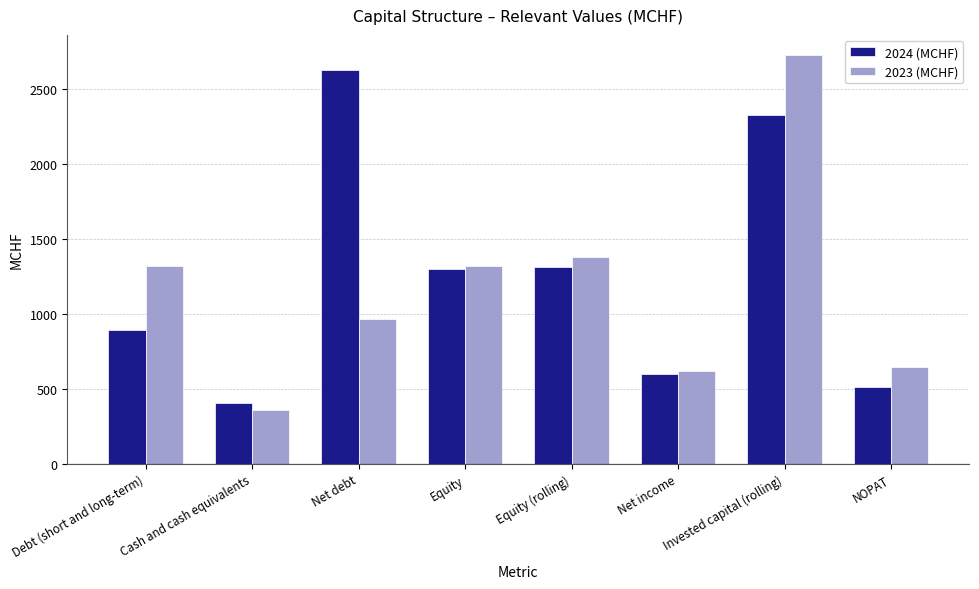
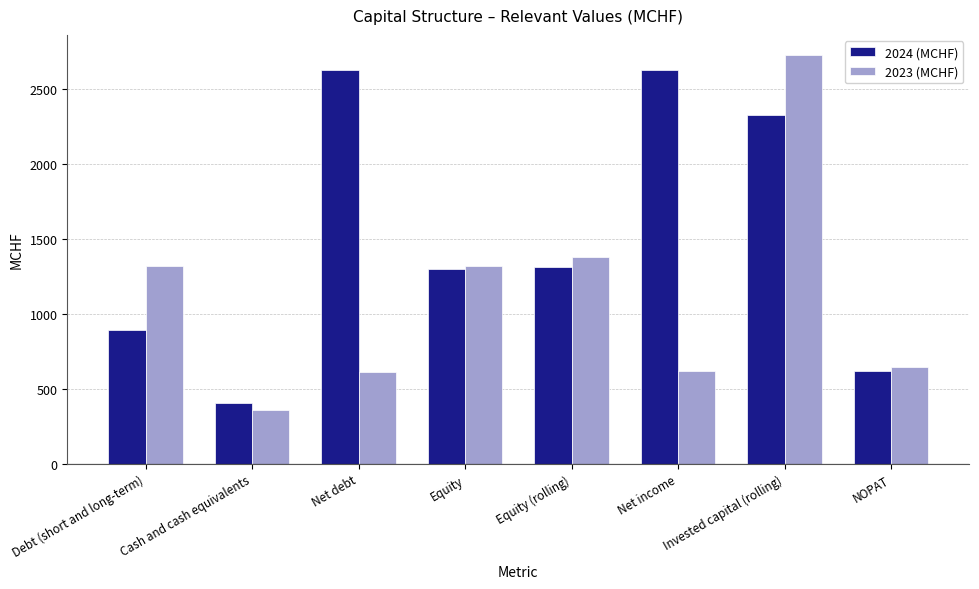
2023 (MCHF), Net debt: 960 -> 620
2024 (MCHF), Net income: 600 -> 2620
2024 (MCHF), NOPAT: 510 -> 620
